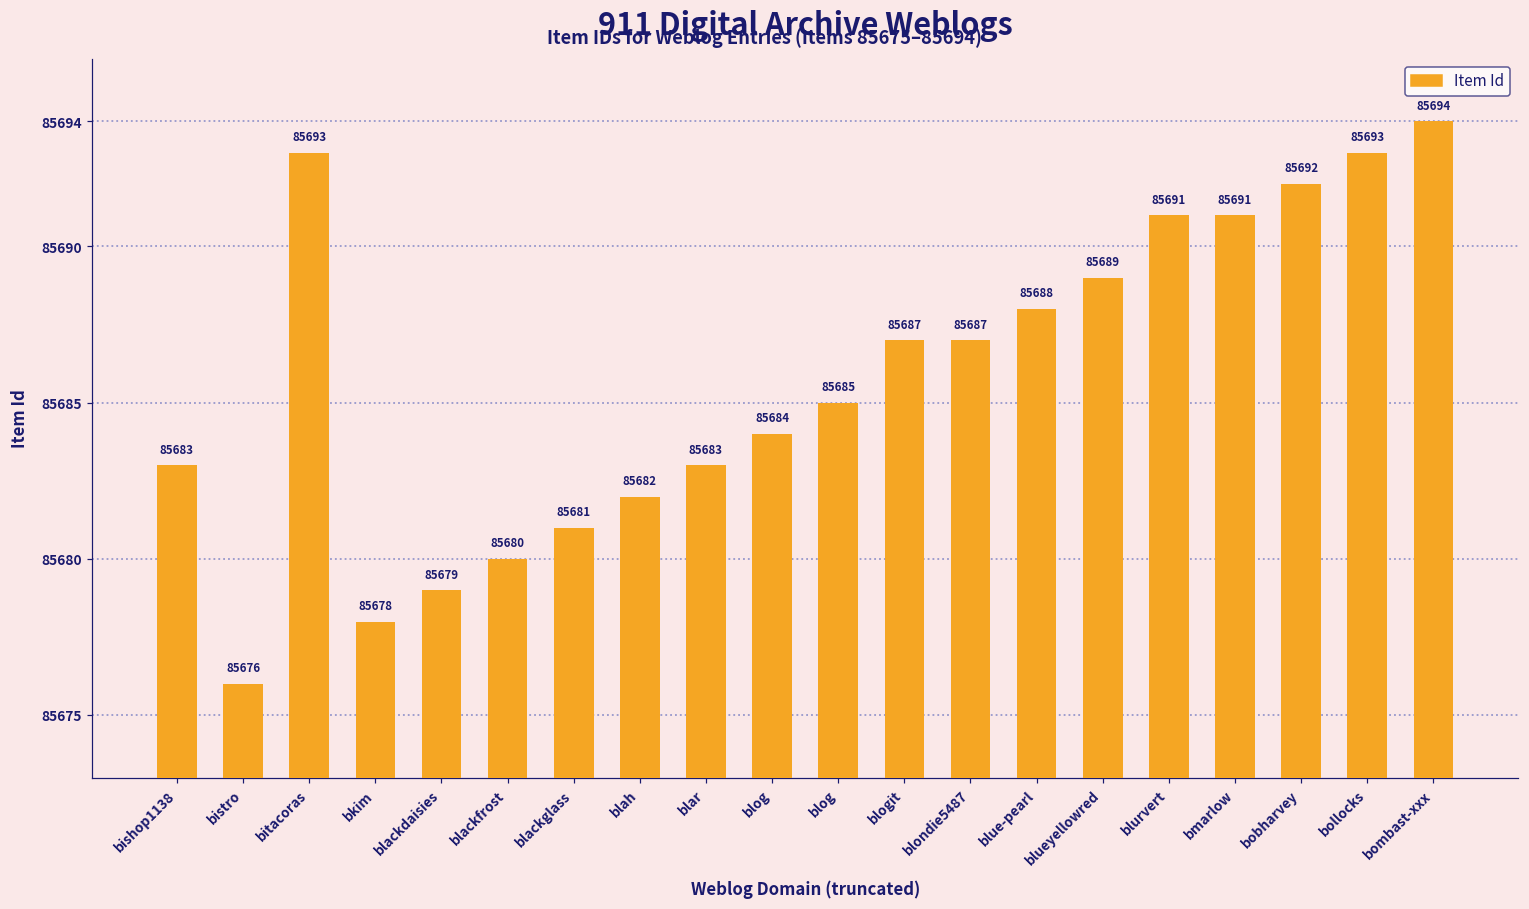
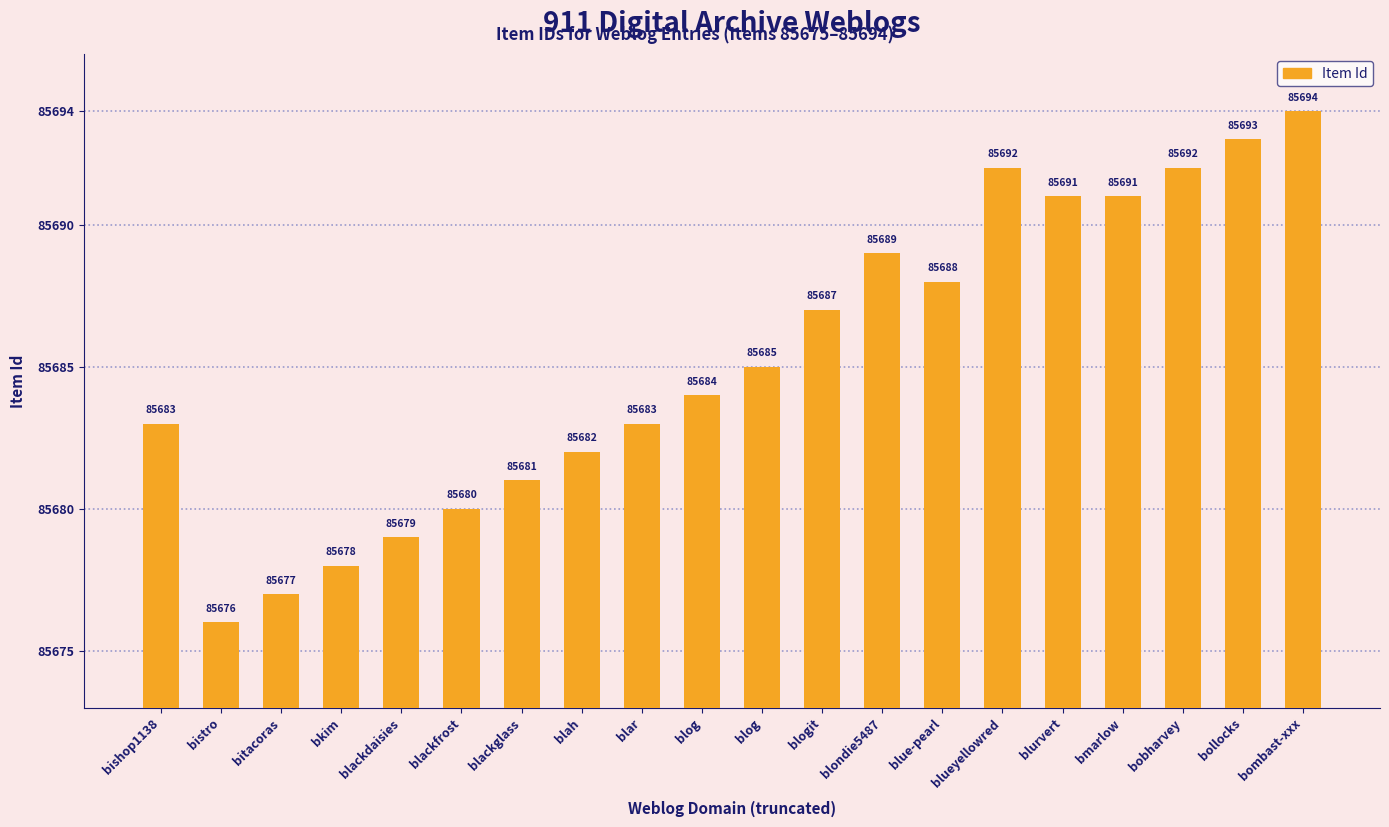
bitacoras: 85693 -> 85677
blondie5487: 85687 -> 85689
blueyellowred: 85689 -> 85692
